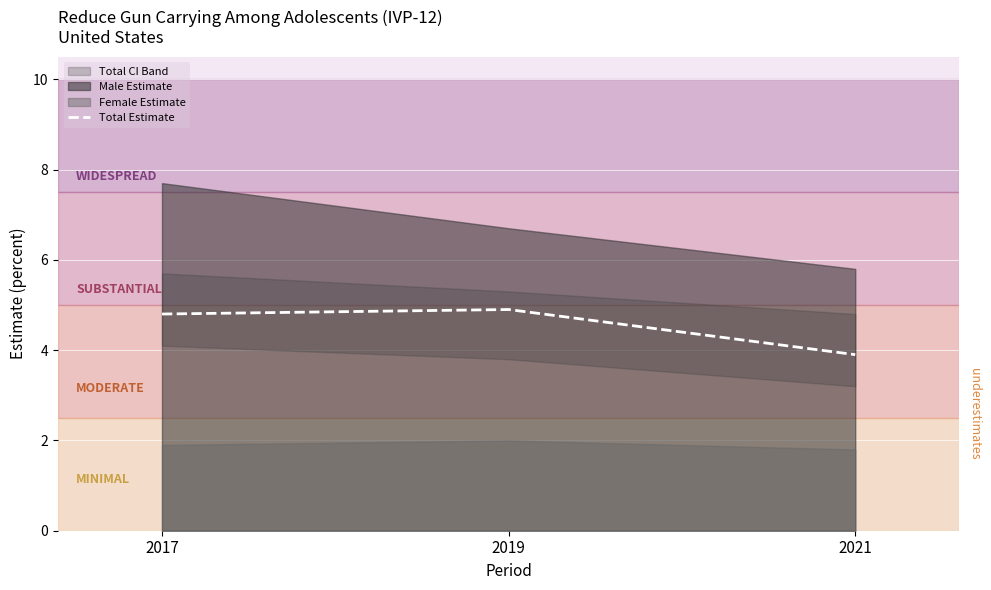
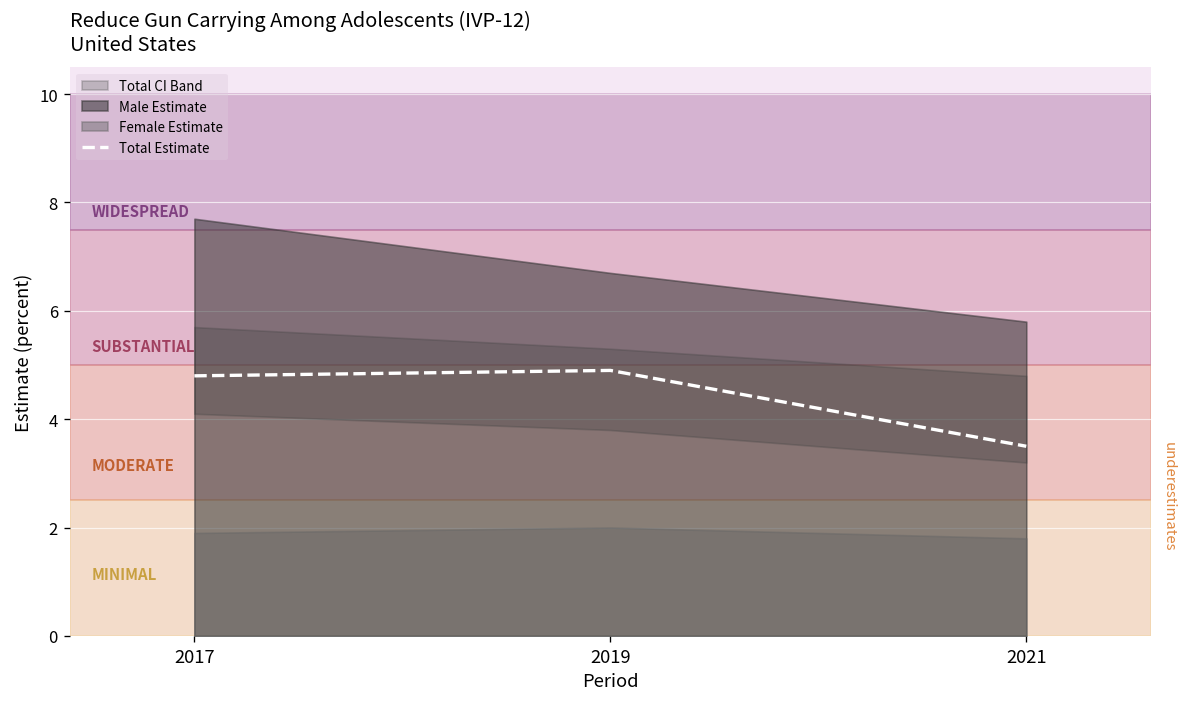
Total Estimate, 2021: 3.9 -> 3.5
